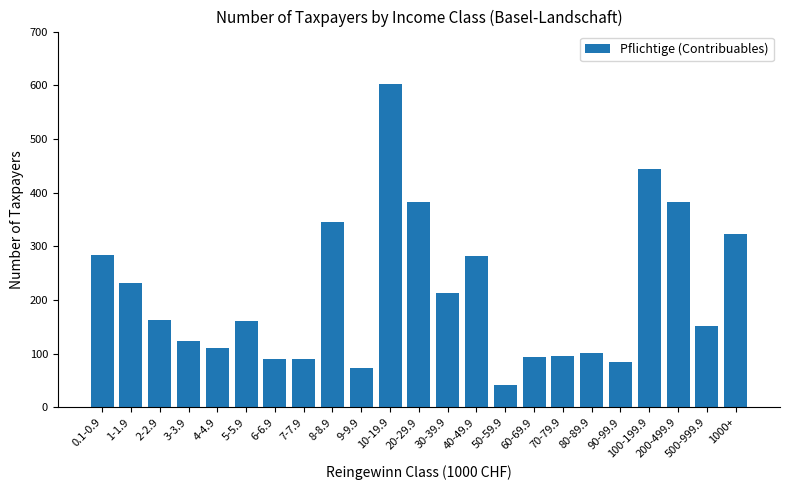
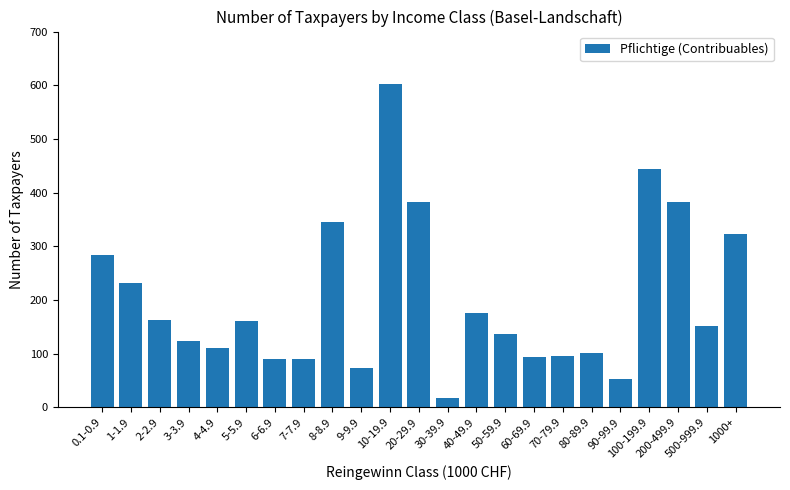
30-39.9: 210 -> 20
40-49.9: 280 -> 180
50-59.9: 40 -> 140
90-99.9: 80 -> 50
